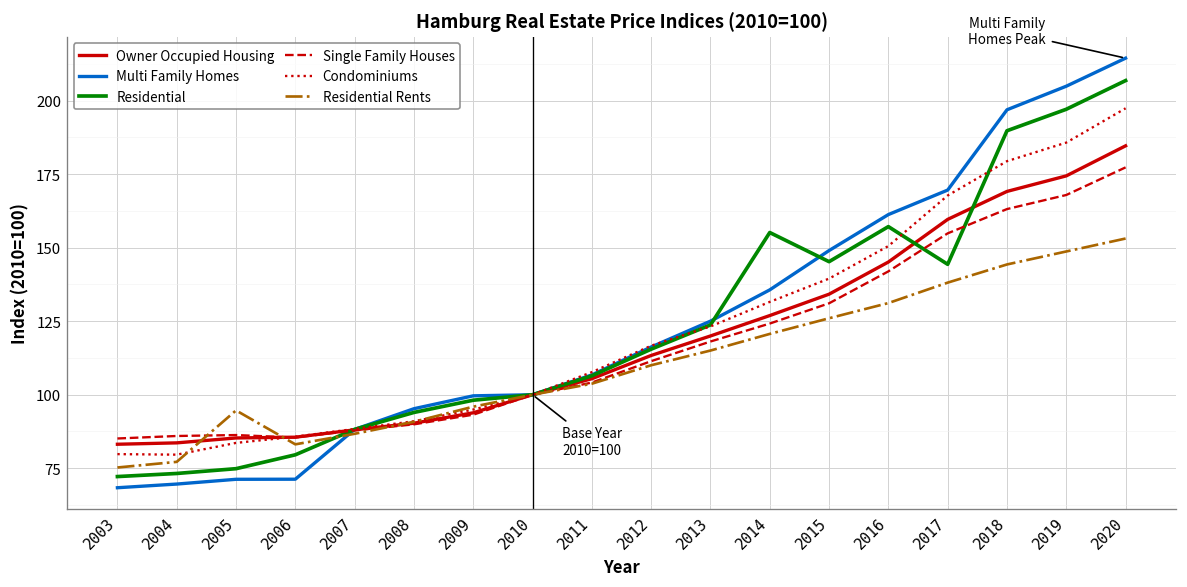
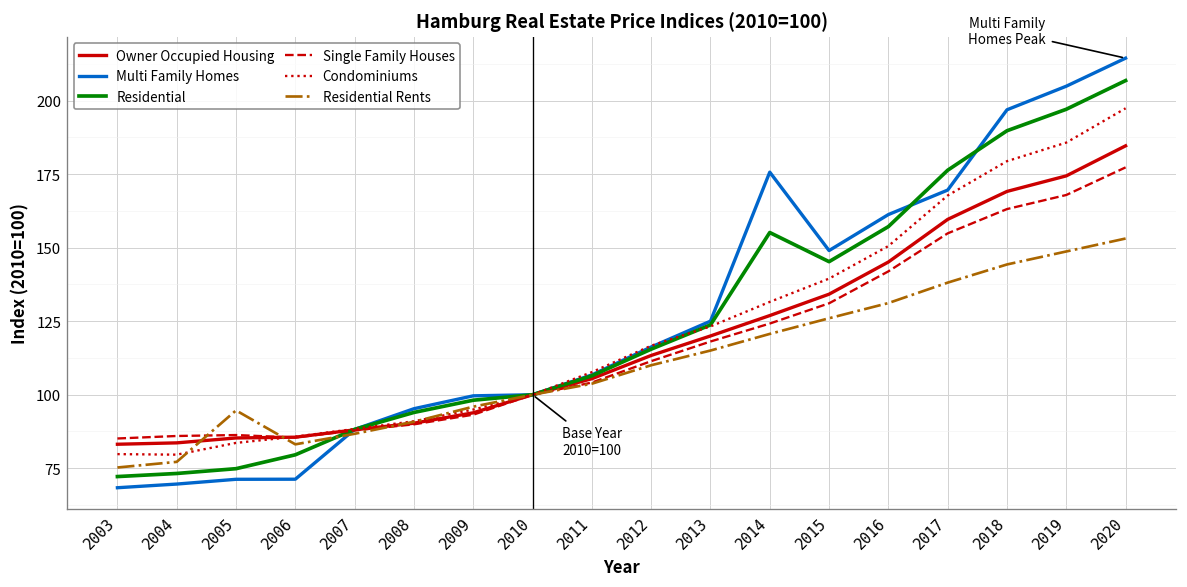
Multi Family Homes, 2014: 136 -> 176
Residential, 2017: 144 -> 176
